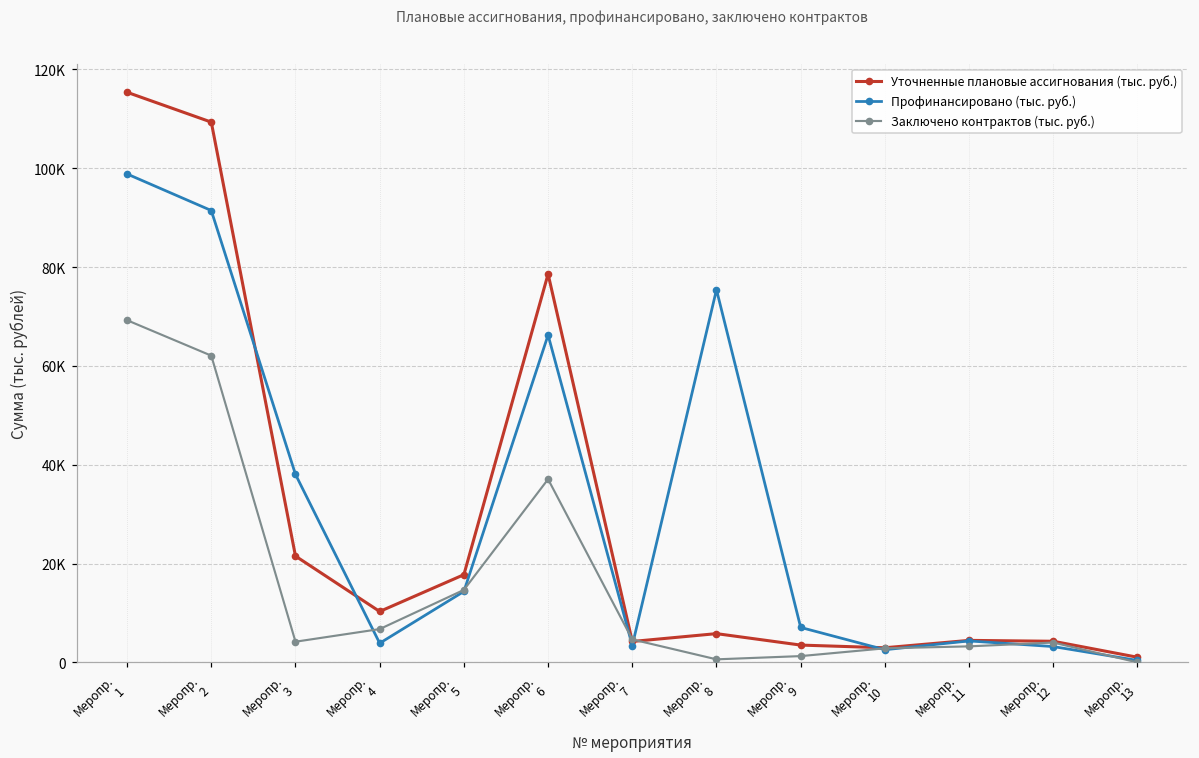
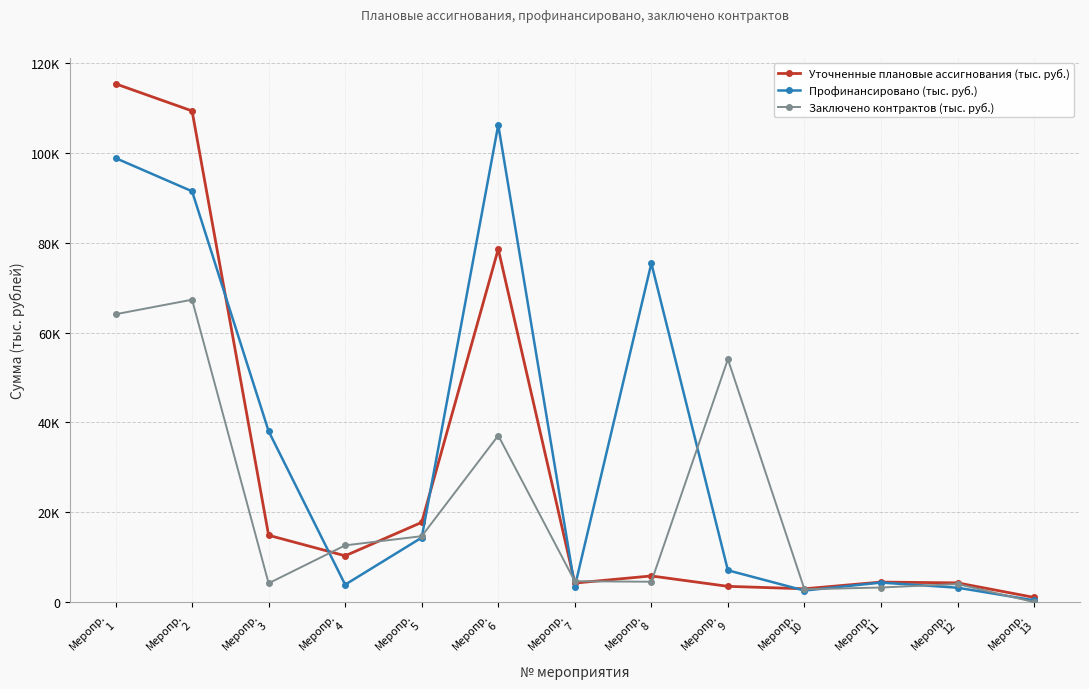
Заключено контрактов (тыс. руб.), Меропр. 1: 69000 -> 64000
Заключено контрактов (тыс. руб.), Меропр. 2: 62000 -> 67000
Уточненные плановые ассигнования (тыс. руб.), Меропр. 3: 22000 -> 15000
Заключено контрактов (тыс. руб.), Меропр. 4: 7000 -> 13000
Профинансировано (тыс. руб.), Меропр. 6: 66000 -> 106000
Заключено контрактов (тыс. руб.), Меропр. 8: 1000 -> 5000
Заключено контрактов (тыс. руб.), Меропр. 9: 1000 -> 54000
